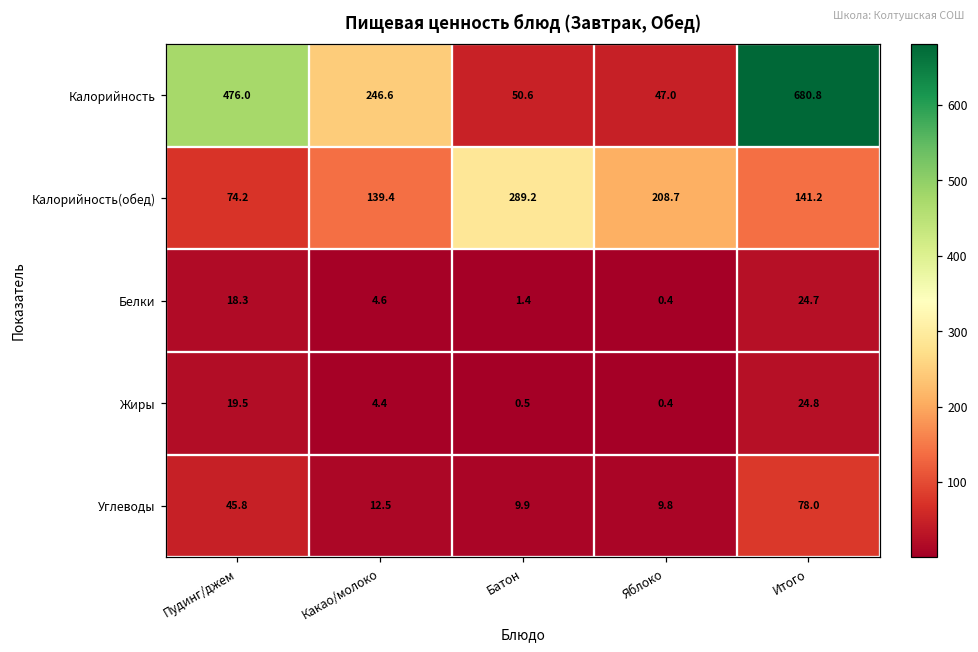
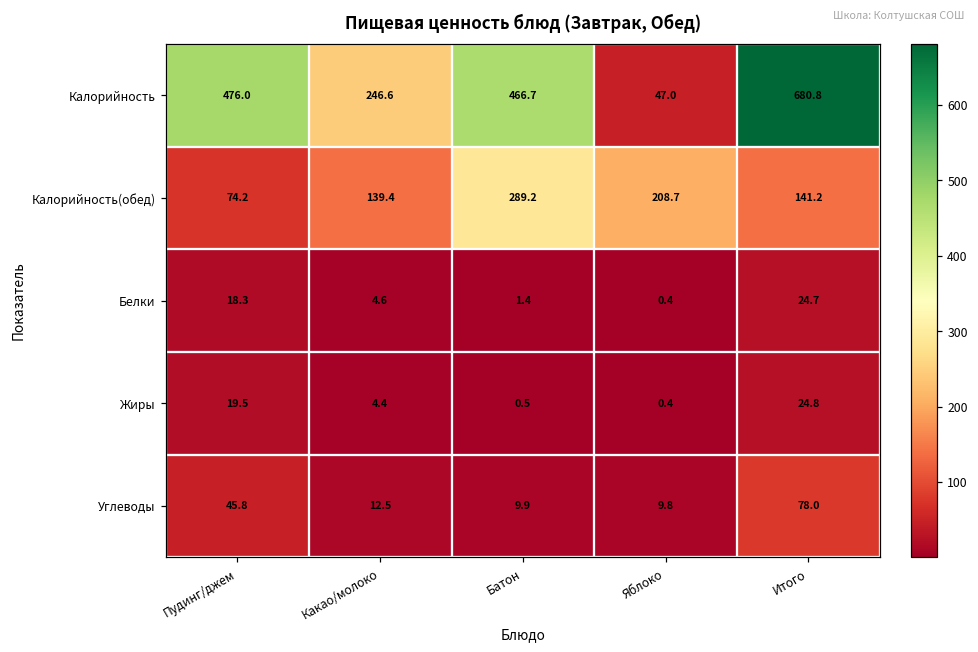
Калорийность, Батон: 50.6 -> 466.7
